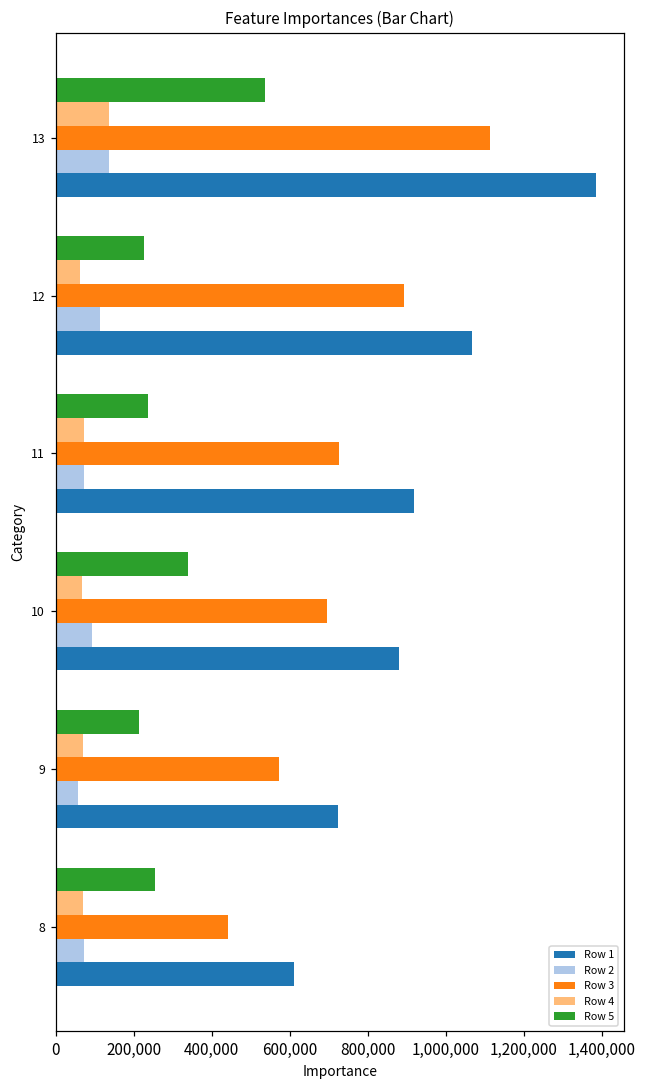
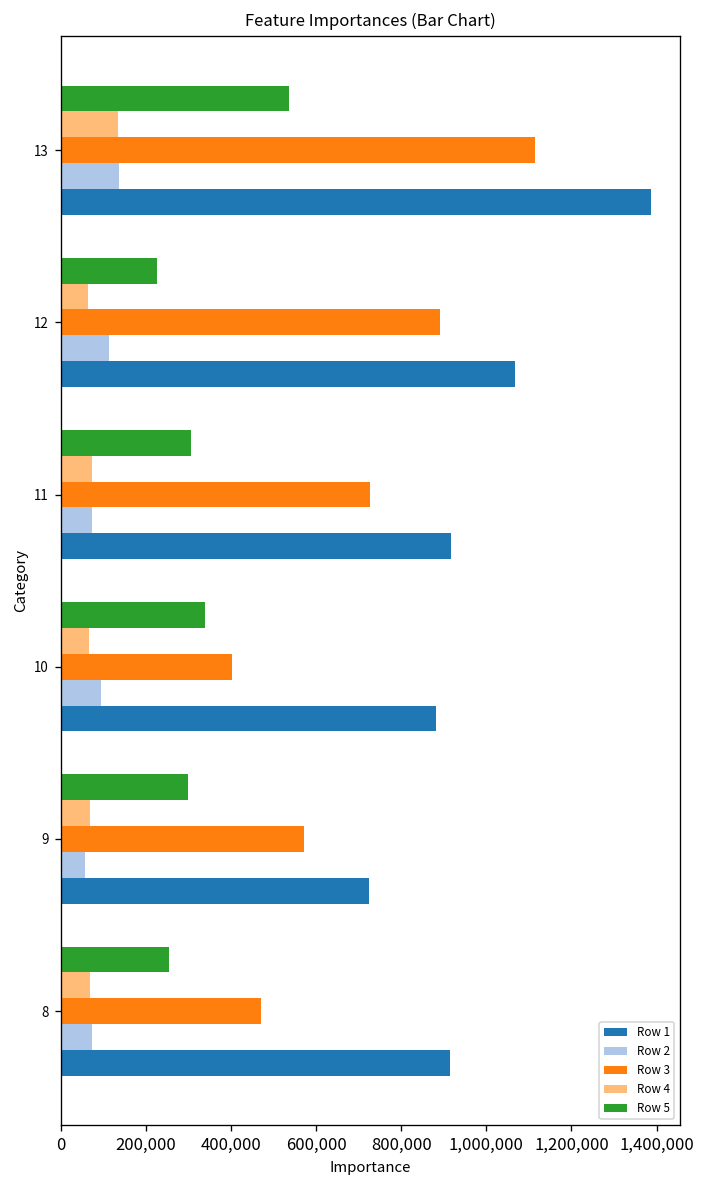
Row 5, 11: 240,000 -> 310,000
Row 3, 10: 700,000 -> 400,000
Row 5, 9: 210,000 -> 300,000
Row 3, 8: 440,000 -> 470,000
Row 1, 8: 610,000 -> 920,000
